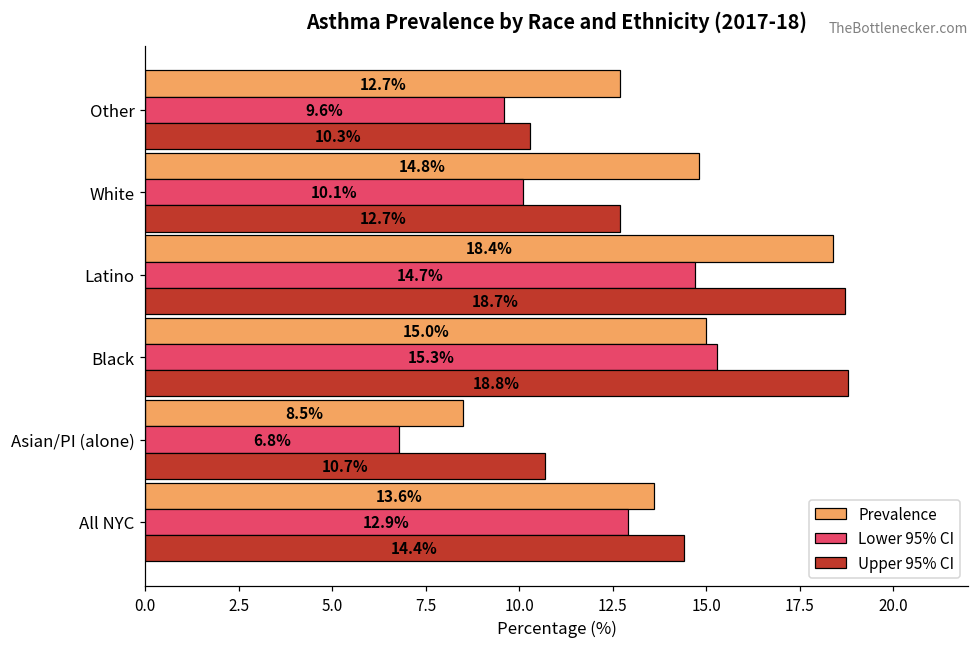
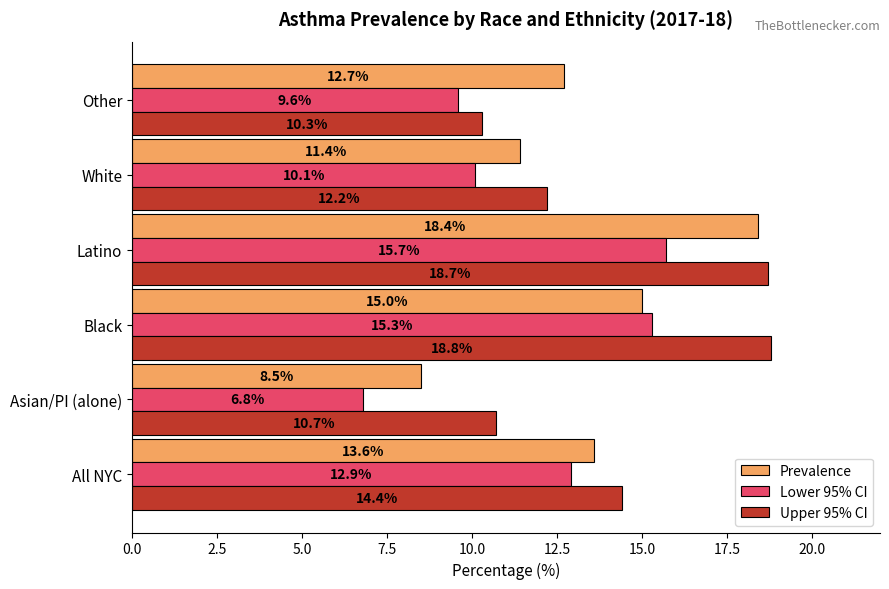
Prevalence, White: 14.8% -> 11.4%
Upper 95% CI, White: 12.7% -> 12.2%
Lower 95% CI, Latino: 14.7% -> 15.7%
